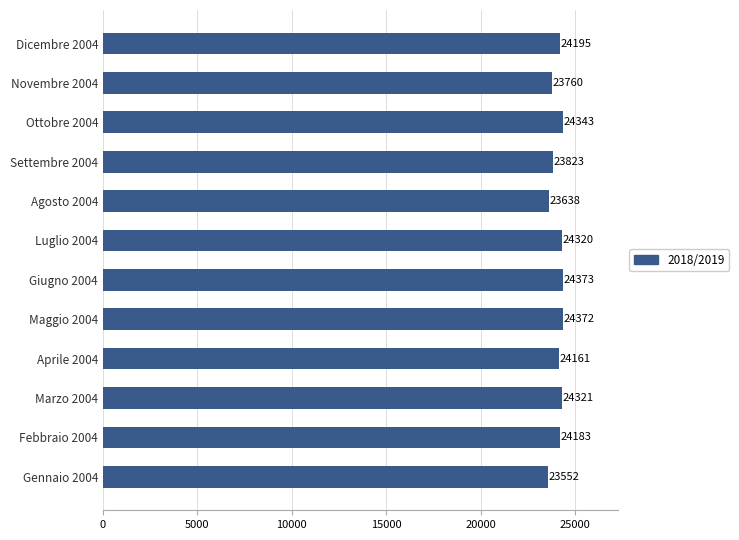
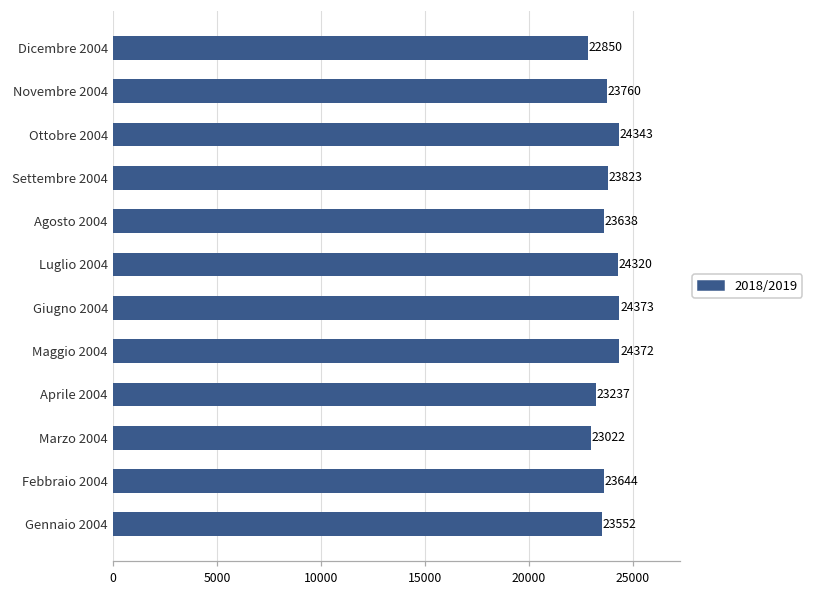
Dicembre 2004: 24195 -> 22850
Aprile 2004: 24161 -> 23237
Marzo 2004: 24321 -> 23022
Febbraio 2004: 24183 -> 23644
